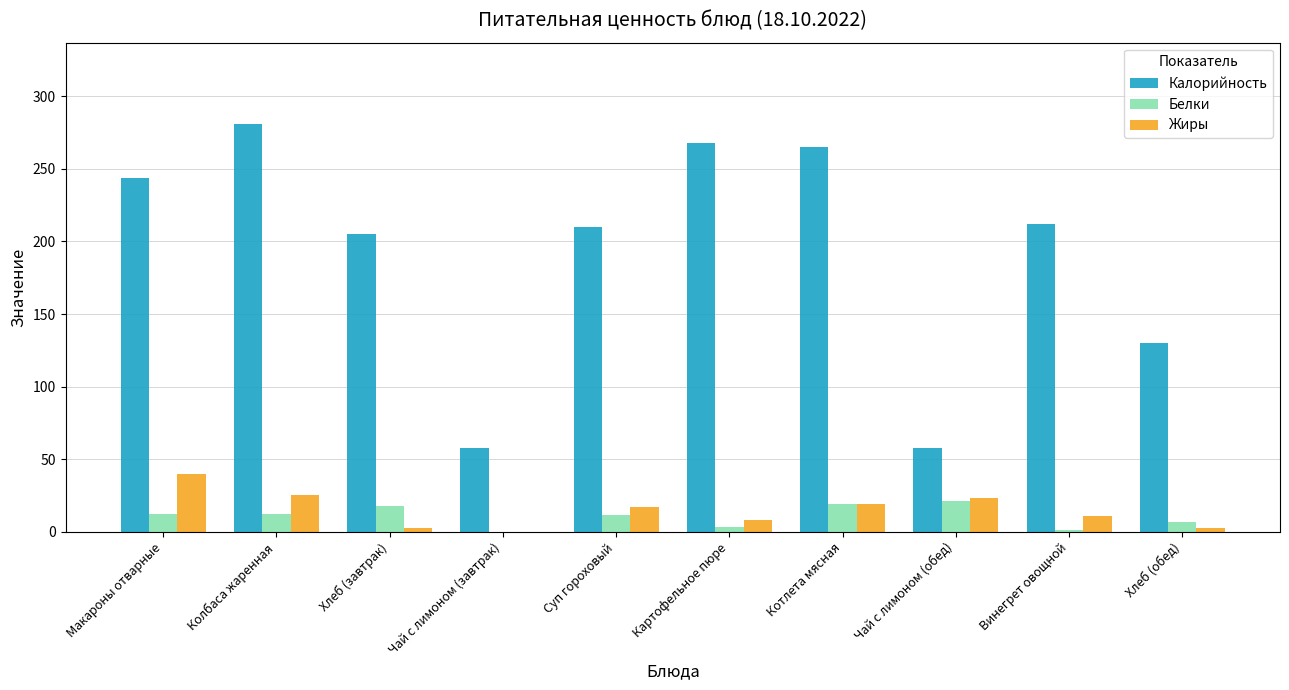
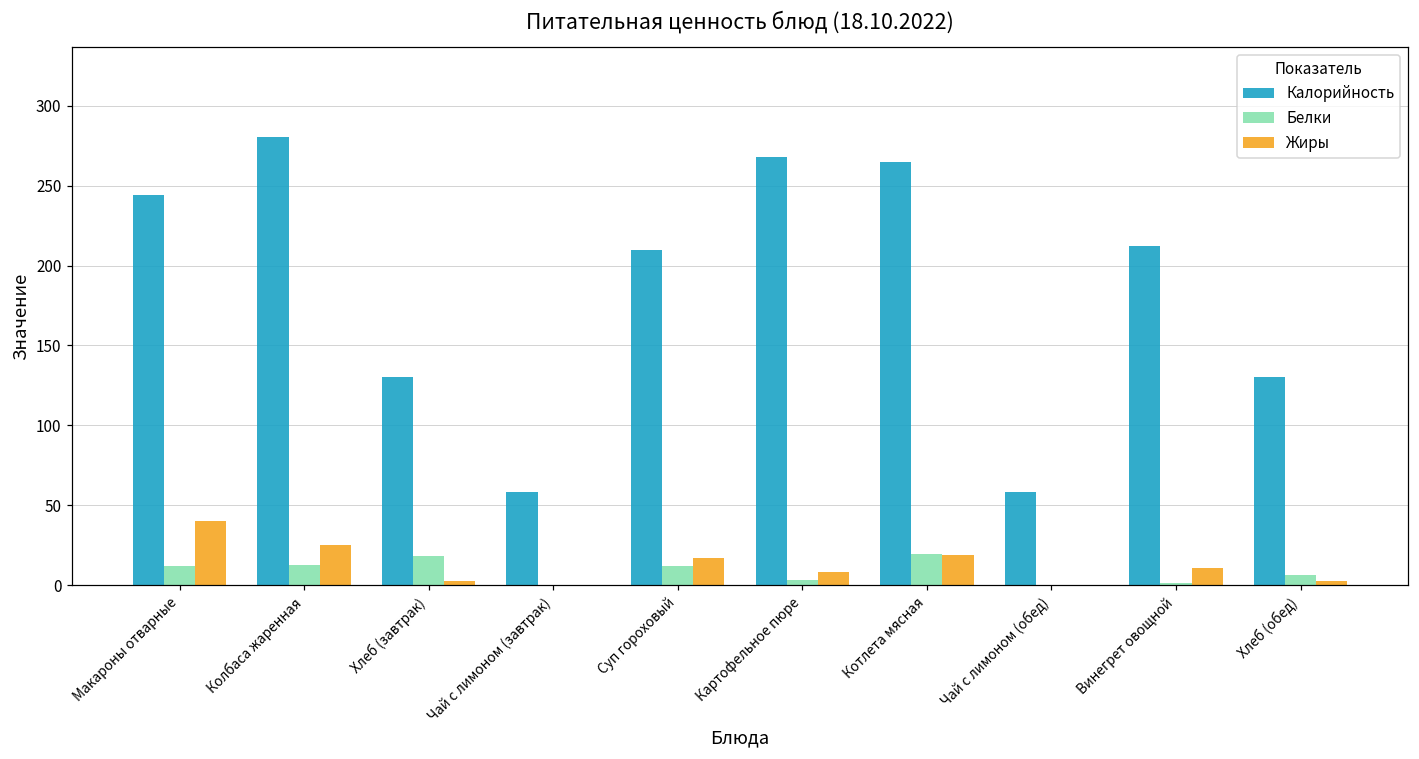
Калорийность, Хлеб (завтрак): 205 -> 130
Белки, Чай с лимоном (обед): 21 -> 0
Жиры, Чай с лимоном (обед): 23 -> 0
